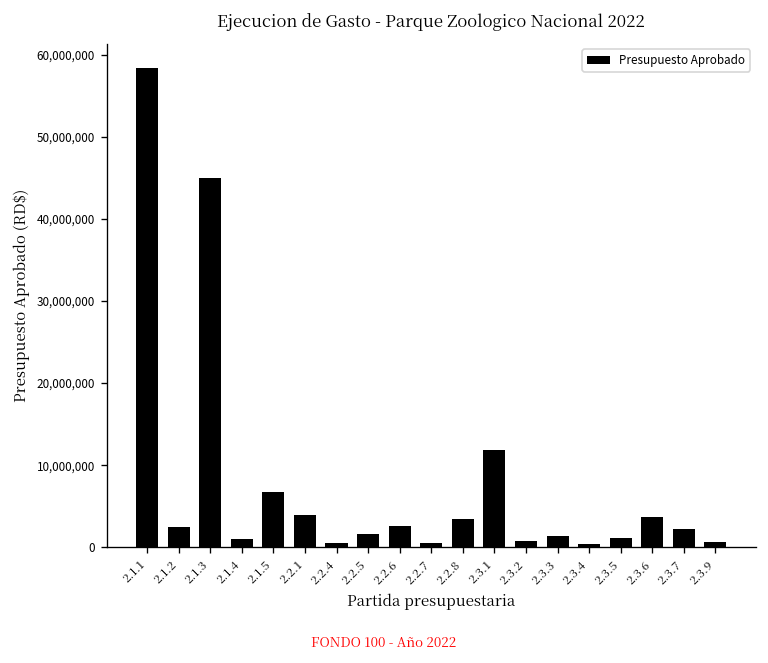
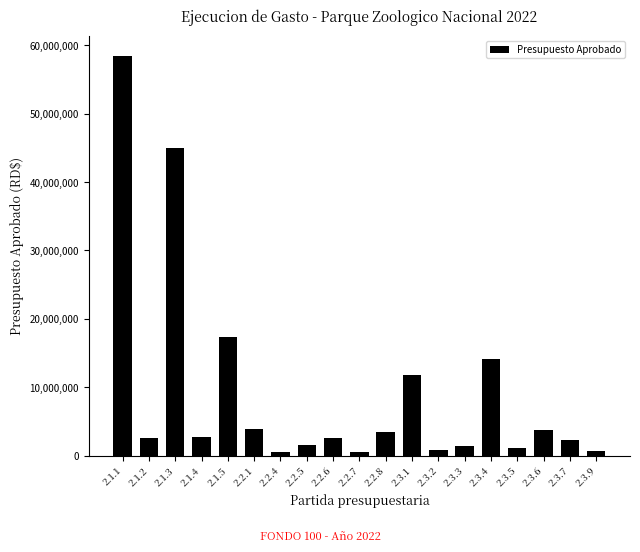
2.1.4: 1,000,000 -> 3,000,000
2.1.5: 7,000,000 -> 17,000,000
2.3.4: 0 -> 14,000,000
